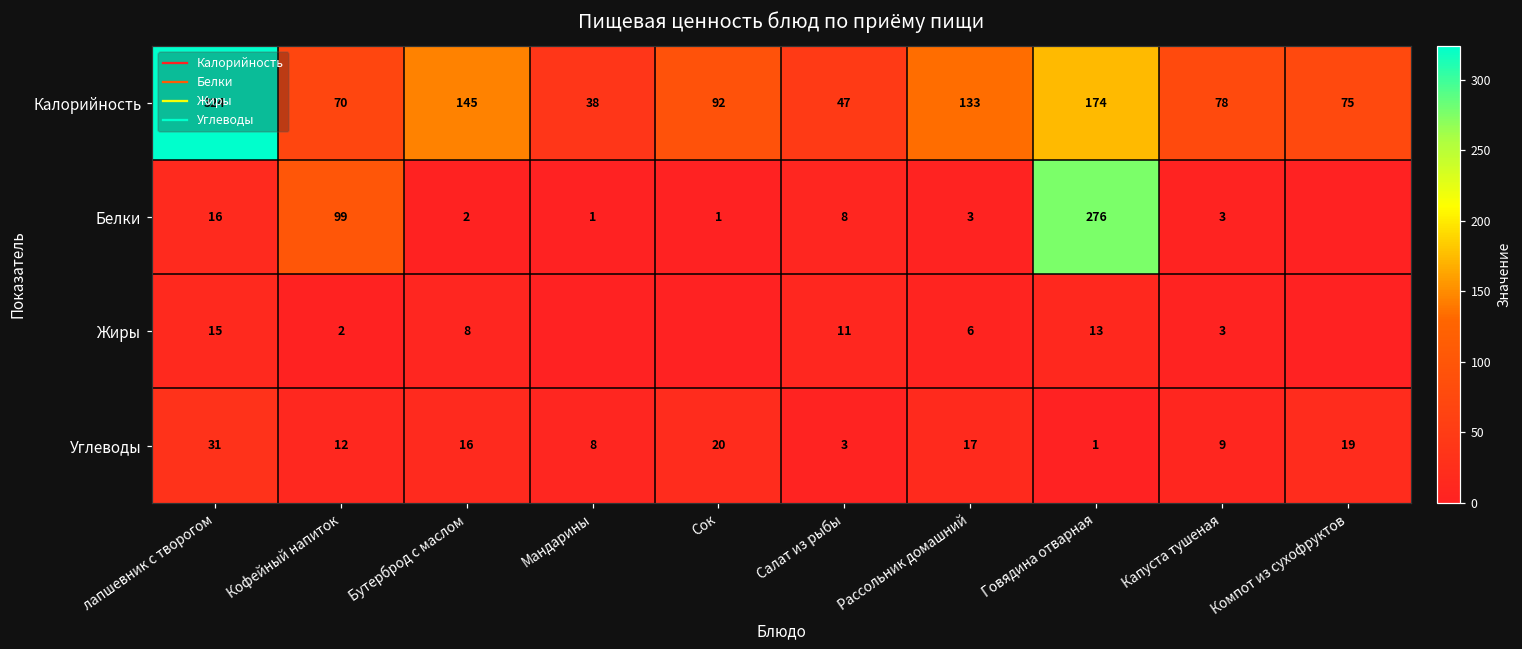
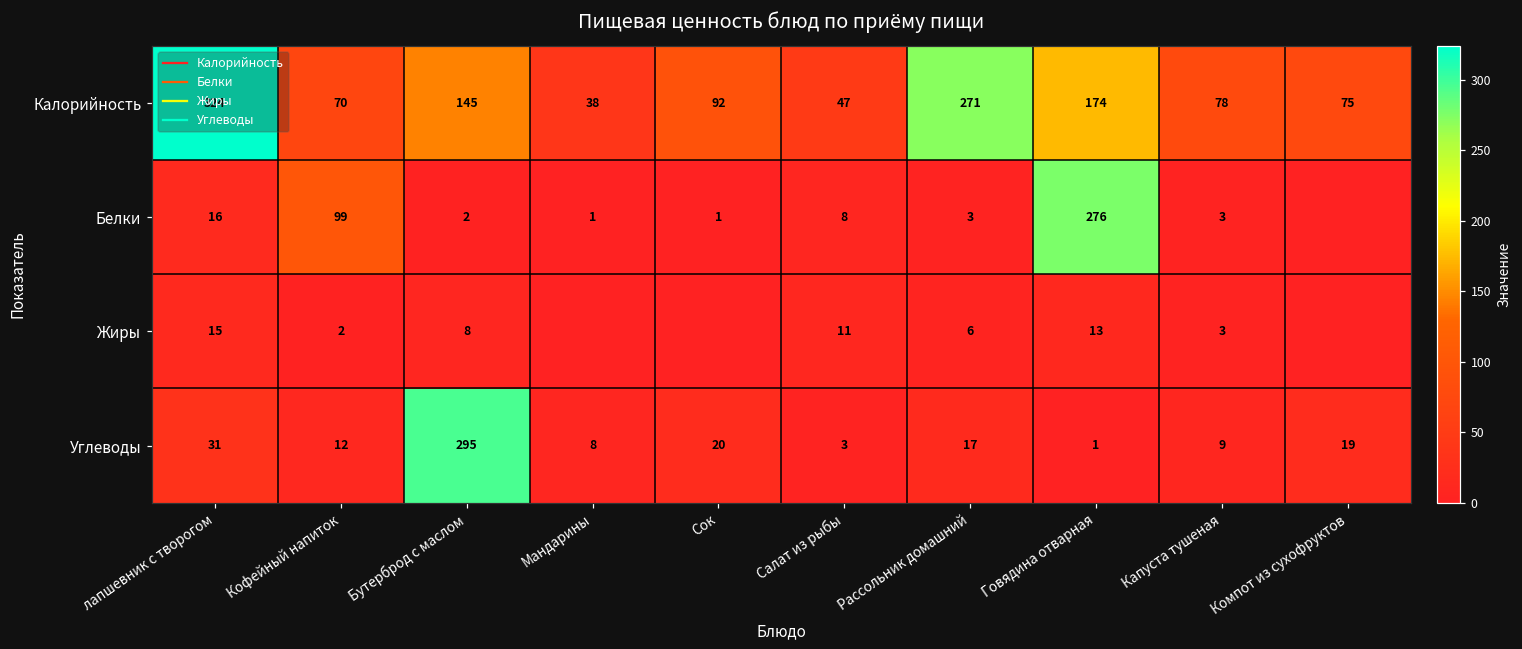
Калорийность, Рассольник домашний: 133 -> 271
Углеводы, Бутерброд с маслом: 16 -> 295
